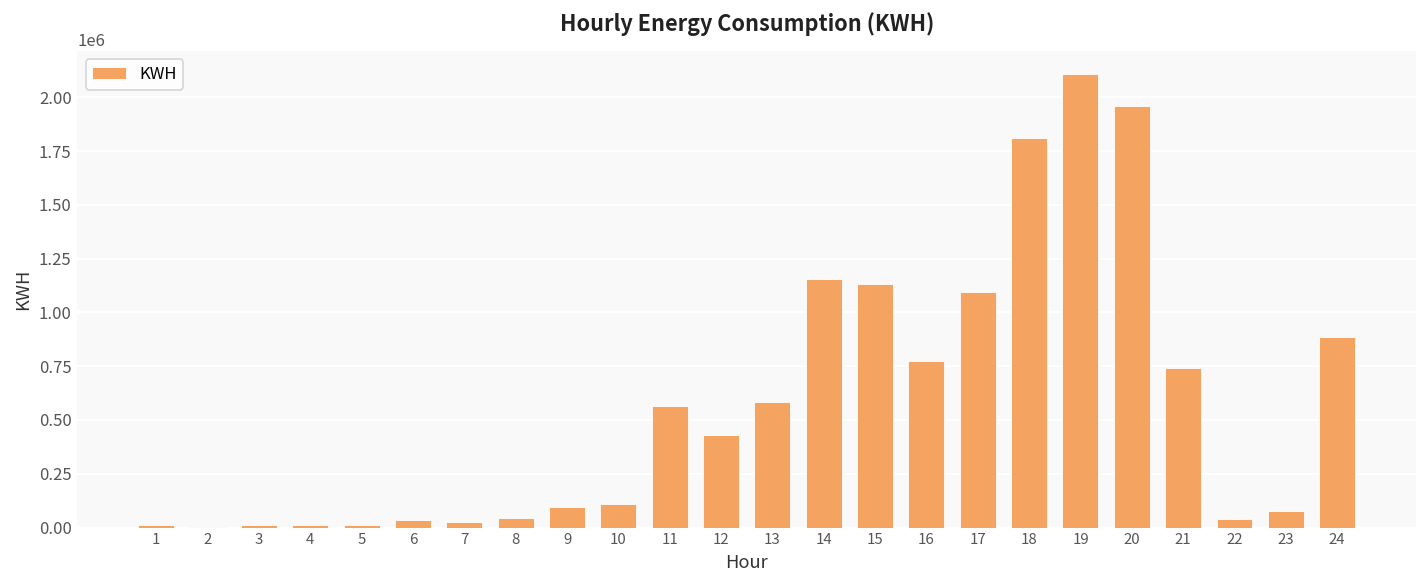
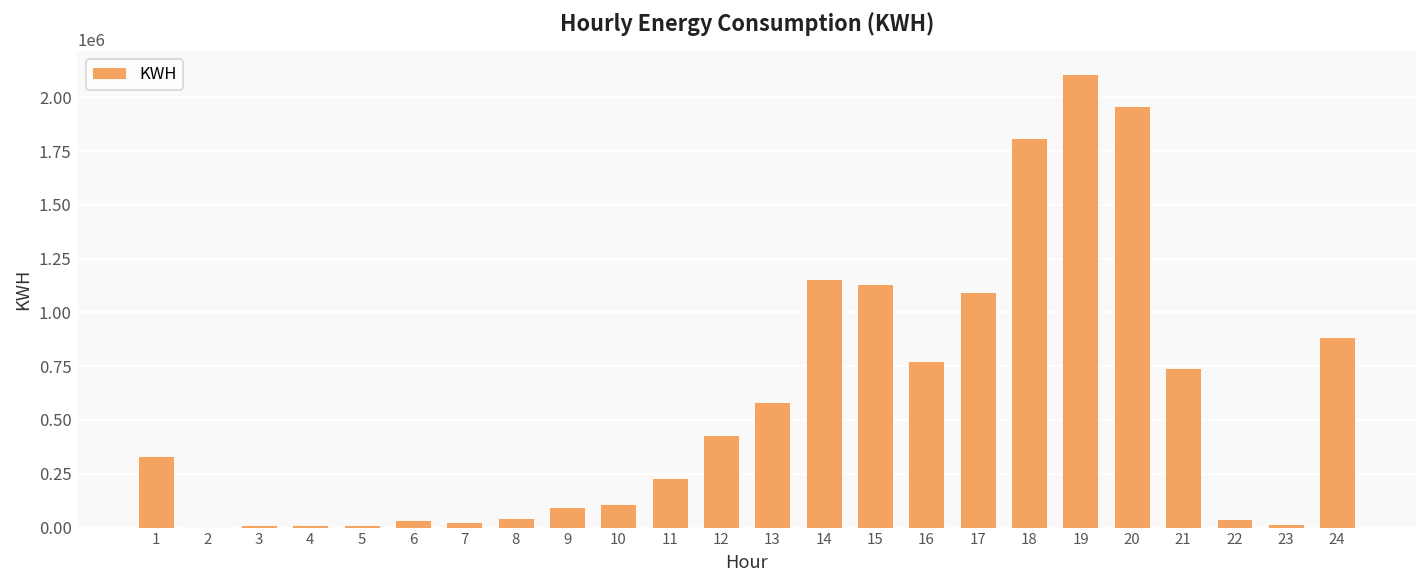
1: 10000 -> 330000
11: 560000 -> 230000
23: 80000 -> 20000
